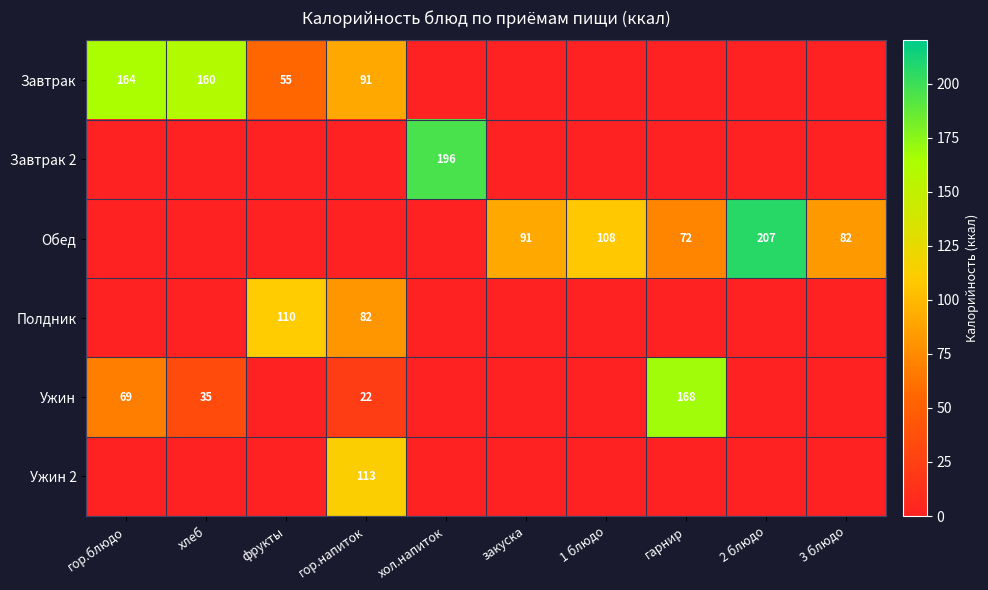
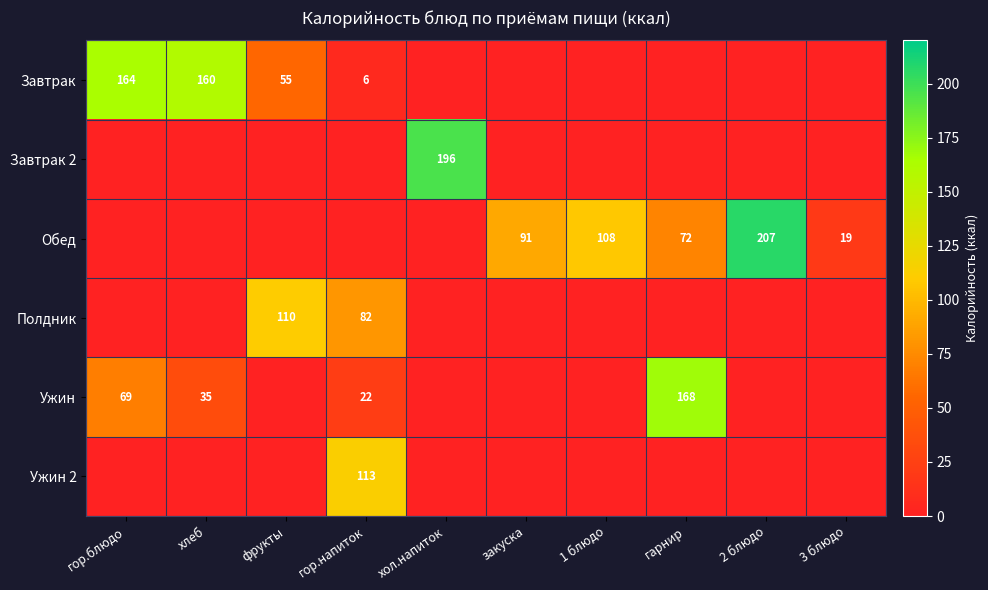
Завтрак, гор.напиток: 91 -> 6
Обед, 3 блюдо: 82 -> 19
